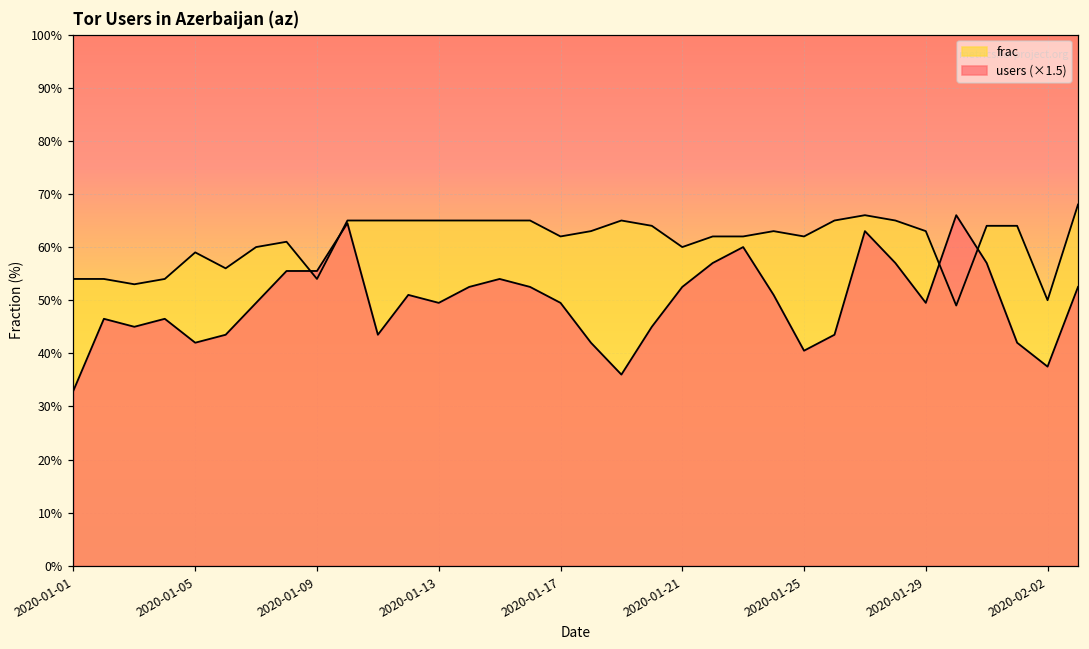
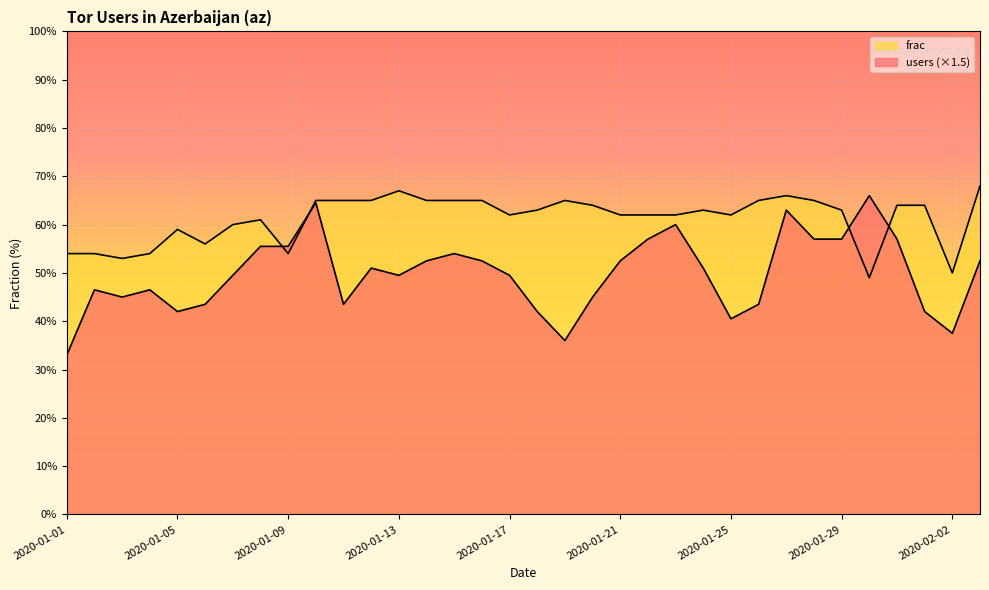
frac, 2020-01-13: 65% -> 67%
frac, 2020-01-21: 60% -> 62%
users (×1.5), 2020-01-29: 50% -> 57%
